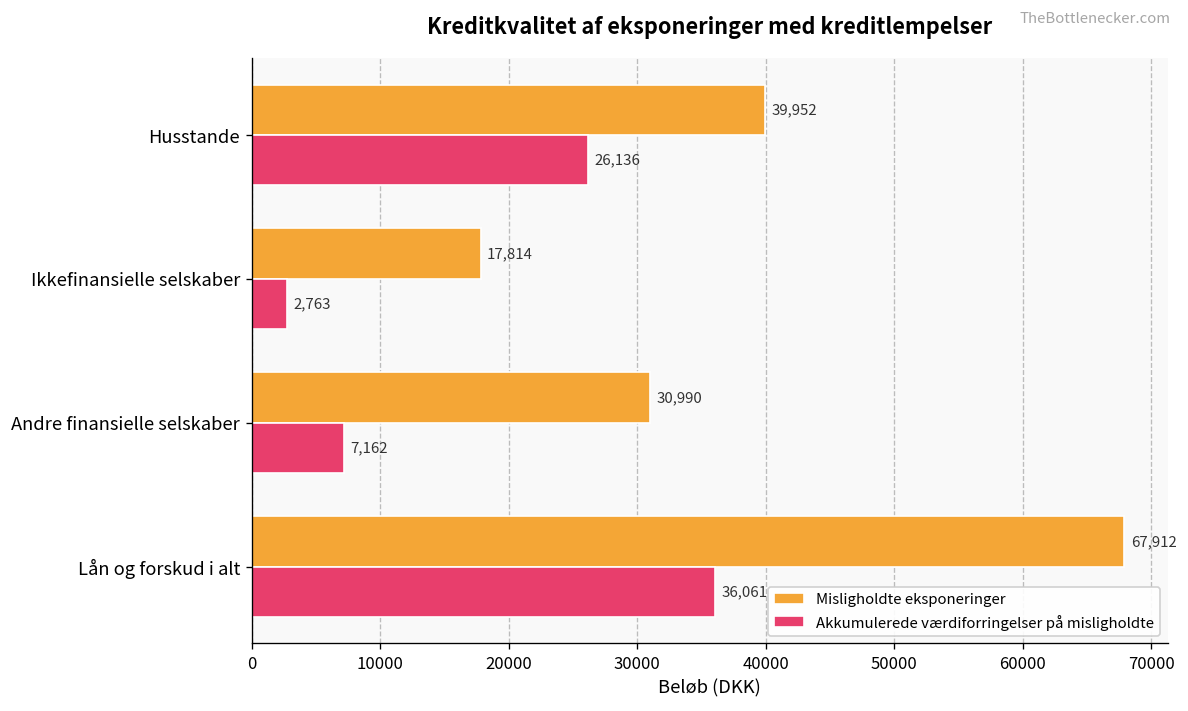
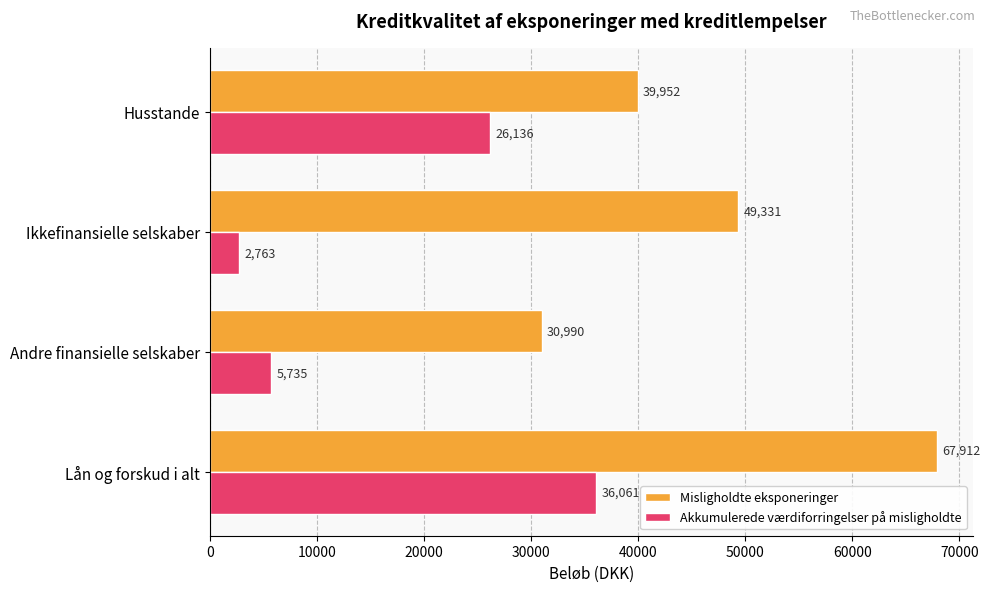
Misligholdte eksponeringer, Ikkefinansielle selskaber: 17,814 -> 49,331
Akkumulerede værdiforringelser på misligholdte, Andre finansielle selskaber: 7,162 -> 5,735
